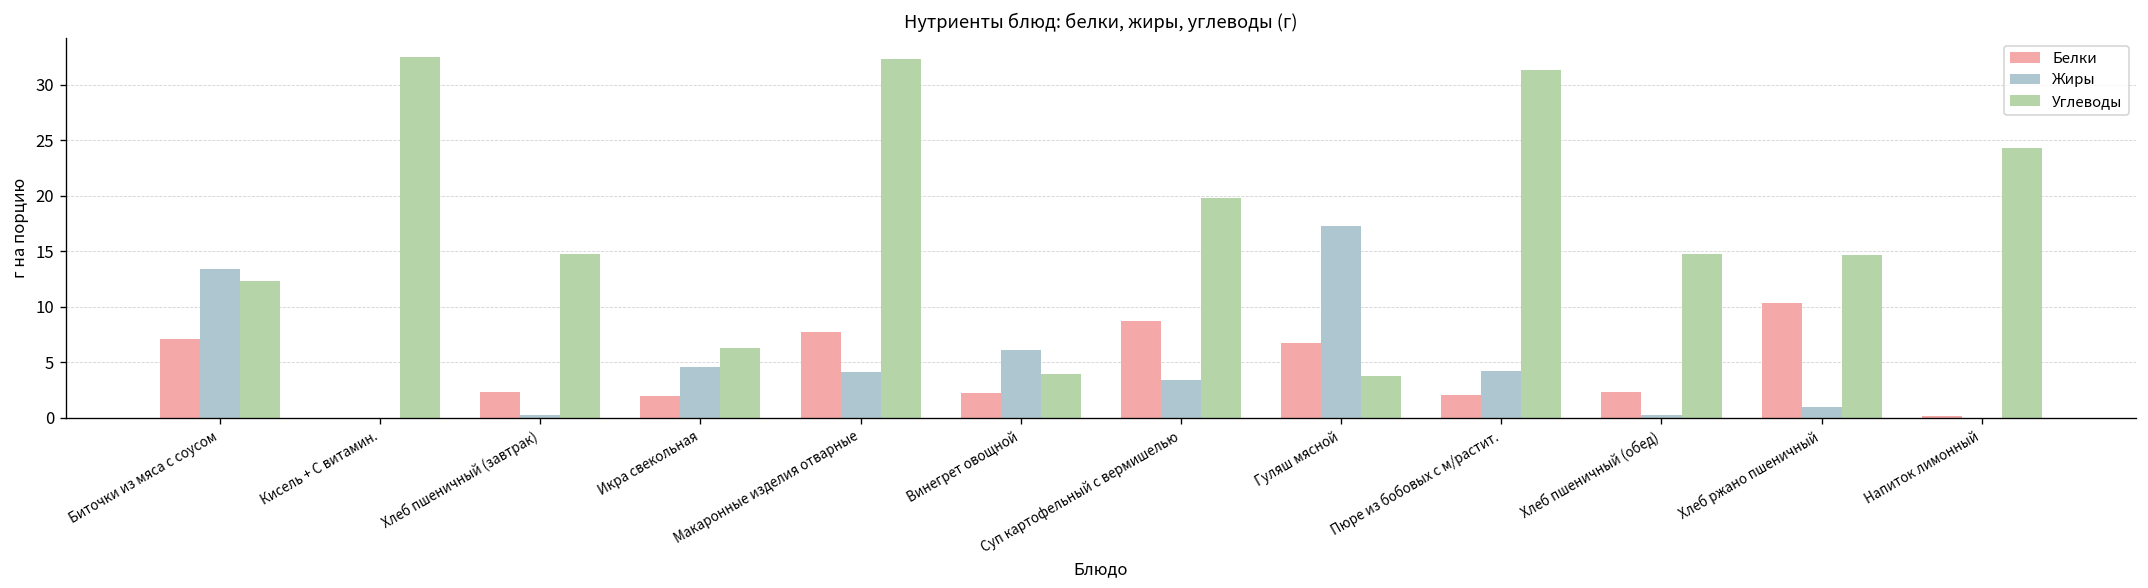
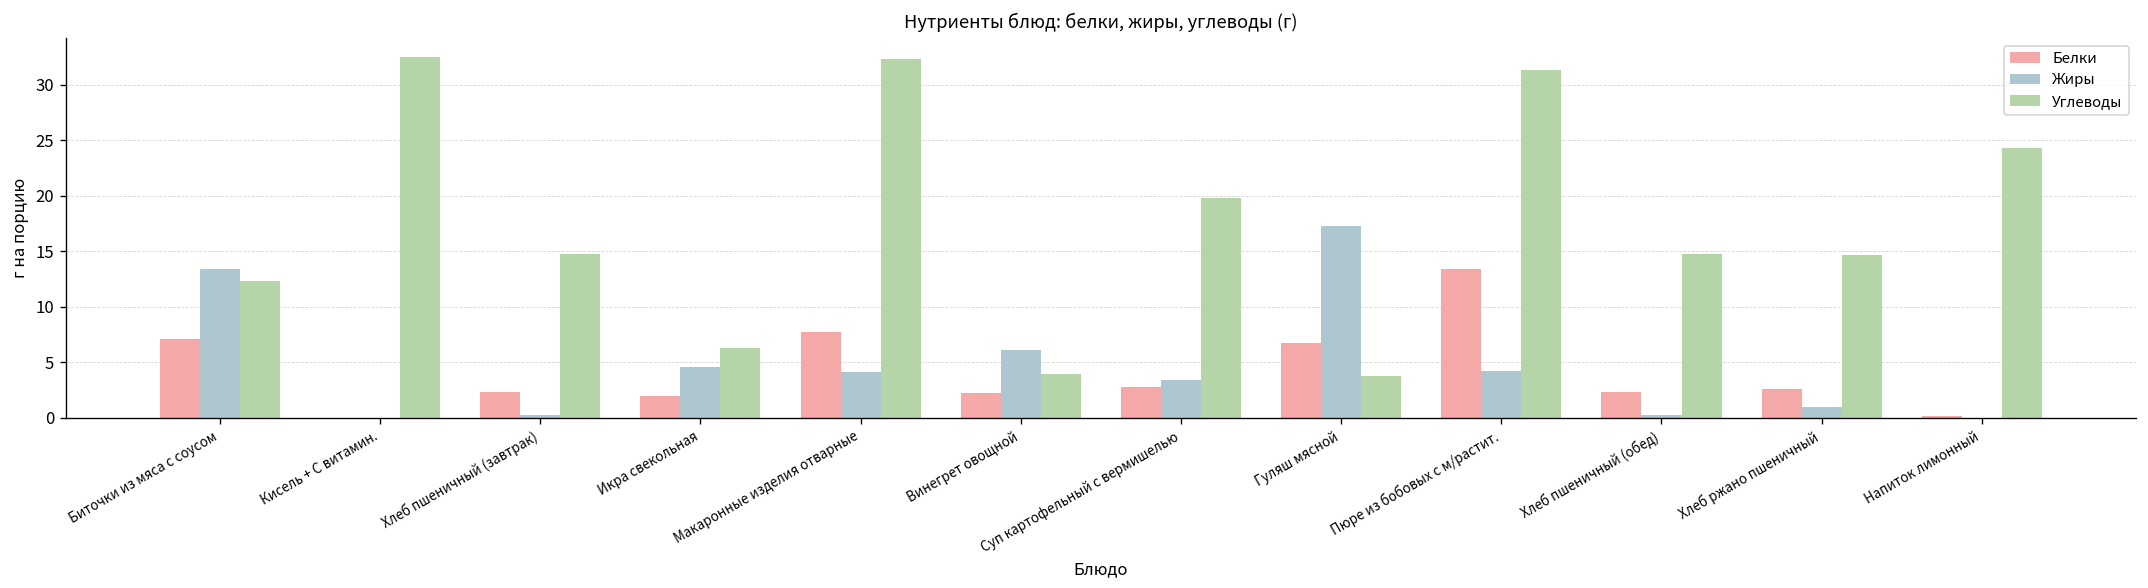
Белки, Суп картофельный с вермишелью: 9 -> 3
Белки, Пюре из бобовых с м/растит.: 2 -> 13
Белки, Хлеб ржано пшеничный: 10 -> 3
